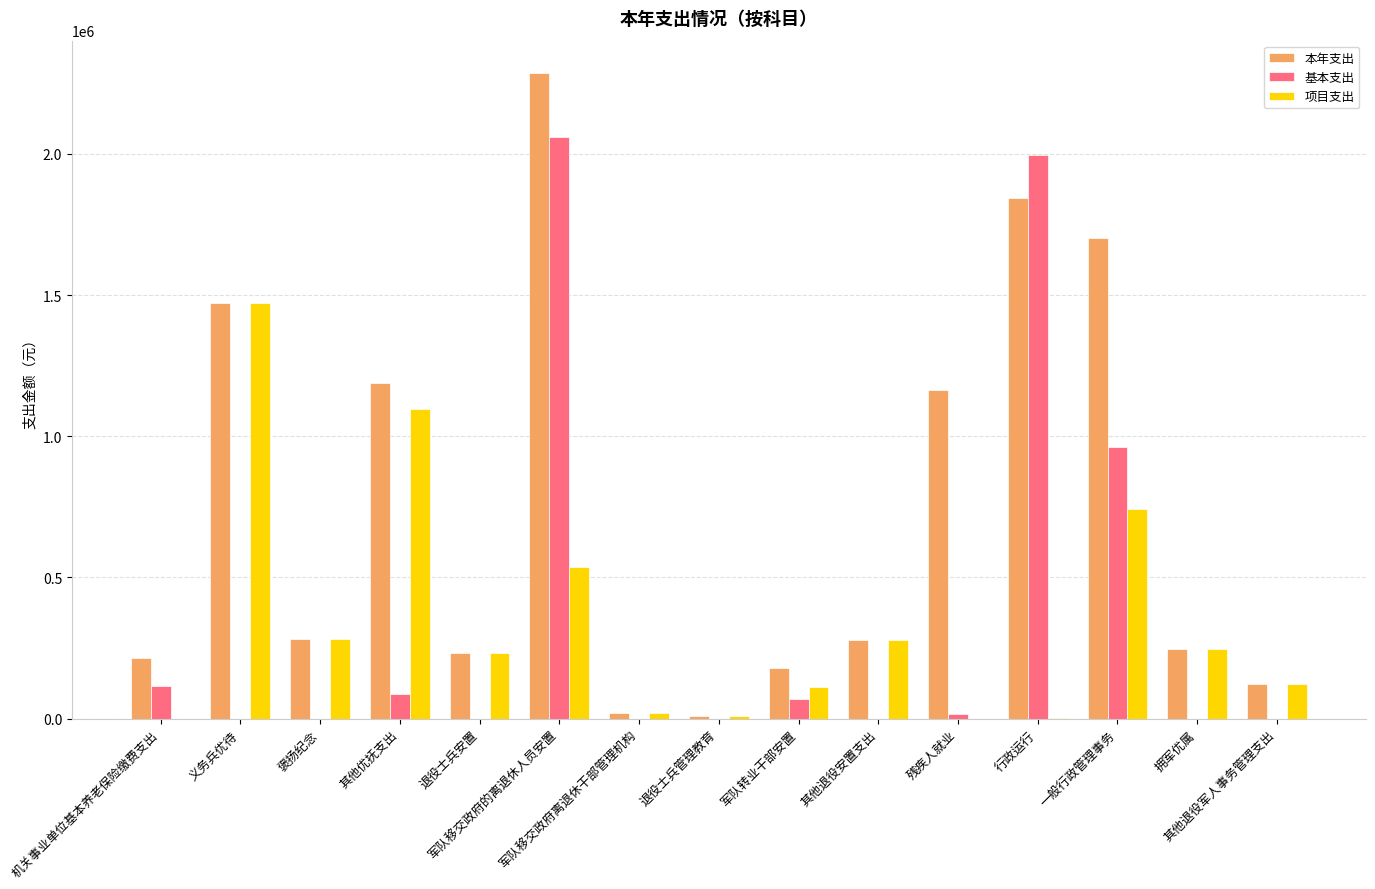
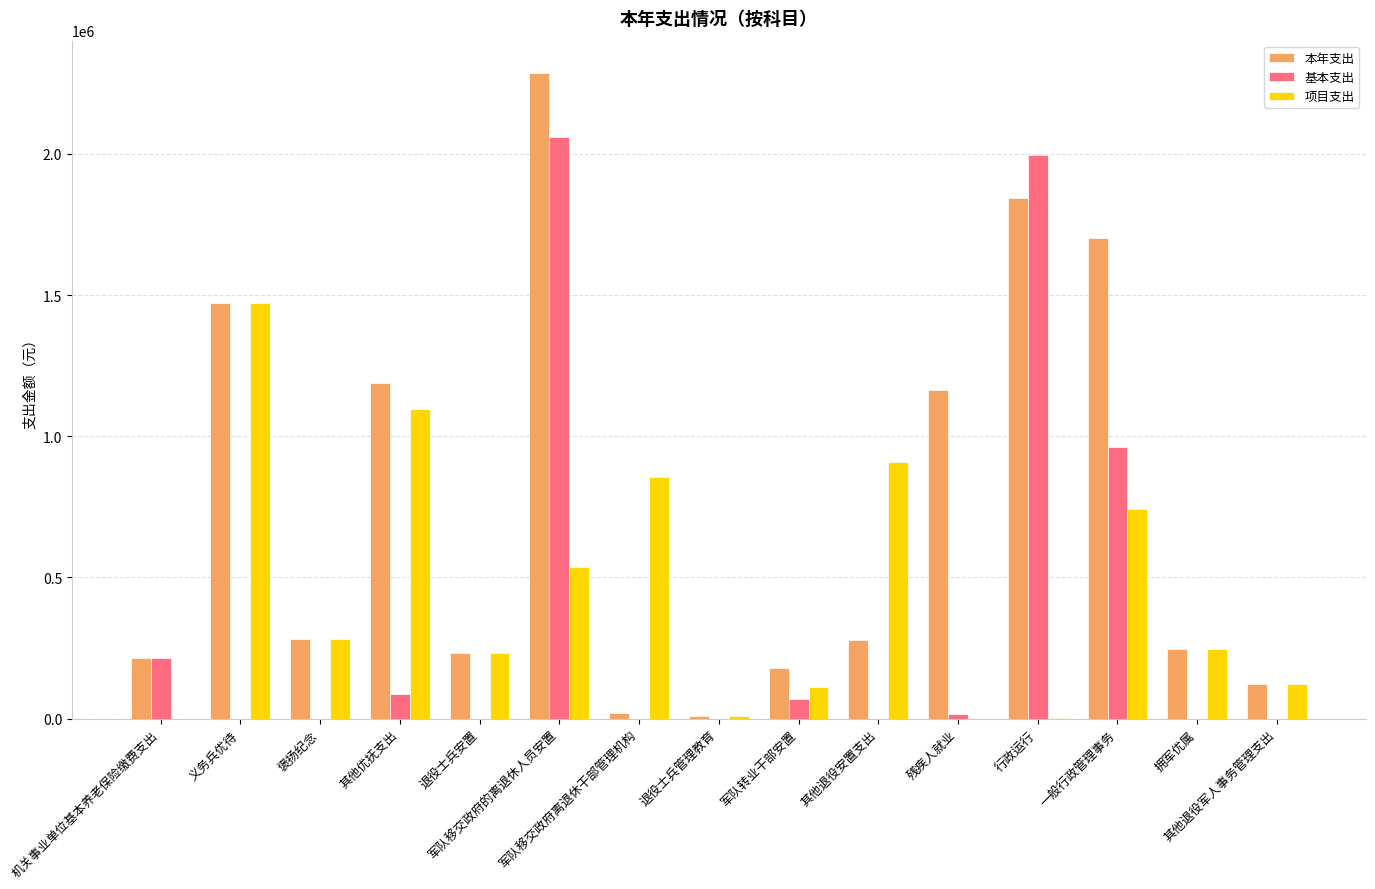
基本支出, 机关事业单位基本养老保险缴费支出: 120000 -> 210000
项目支出, 军队移交政府离退休干部管理机构: 20000 -> 850000
项目支出, 其他退役安置支出: 280000 -> 910000
